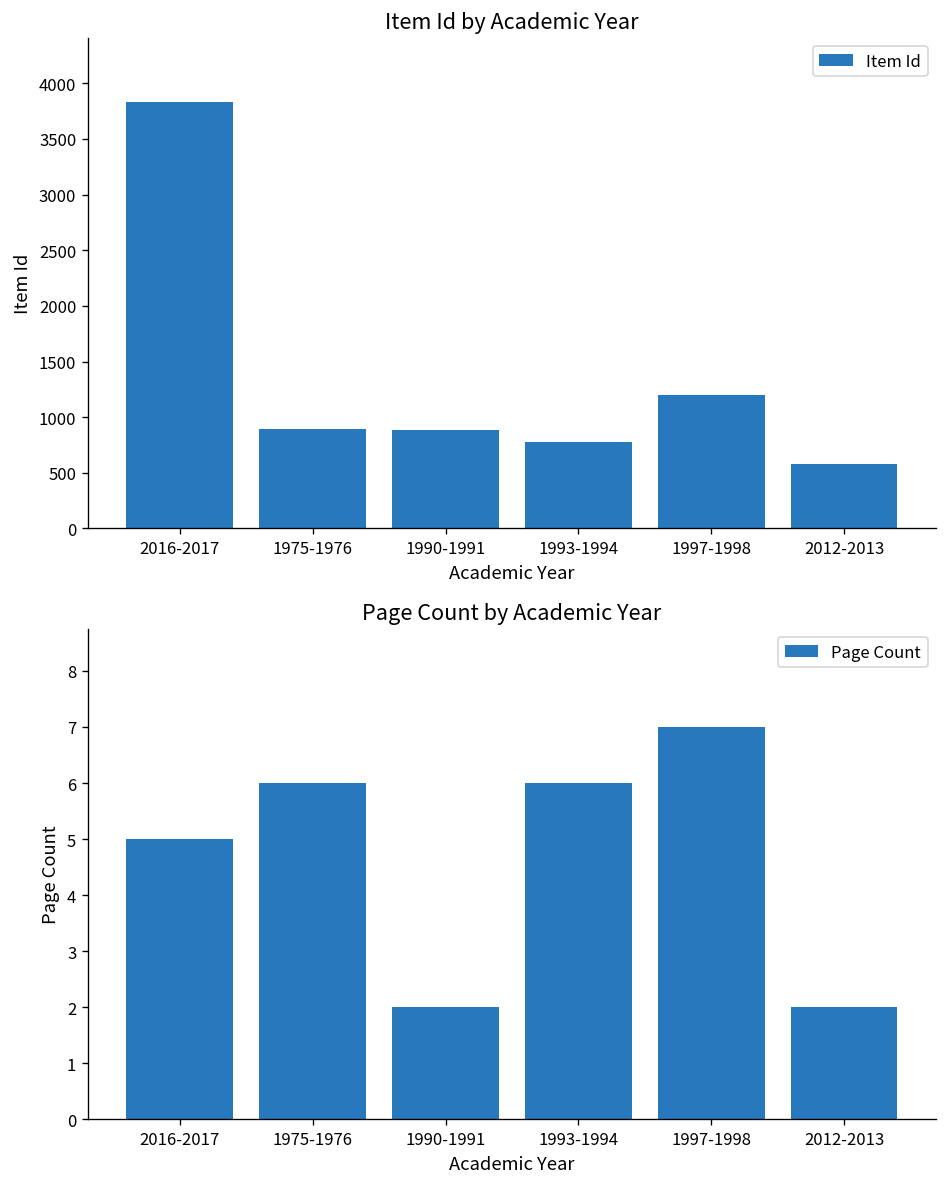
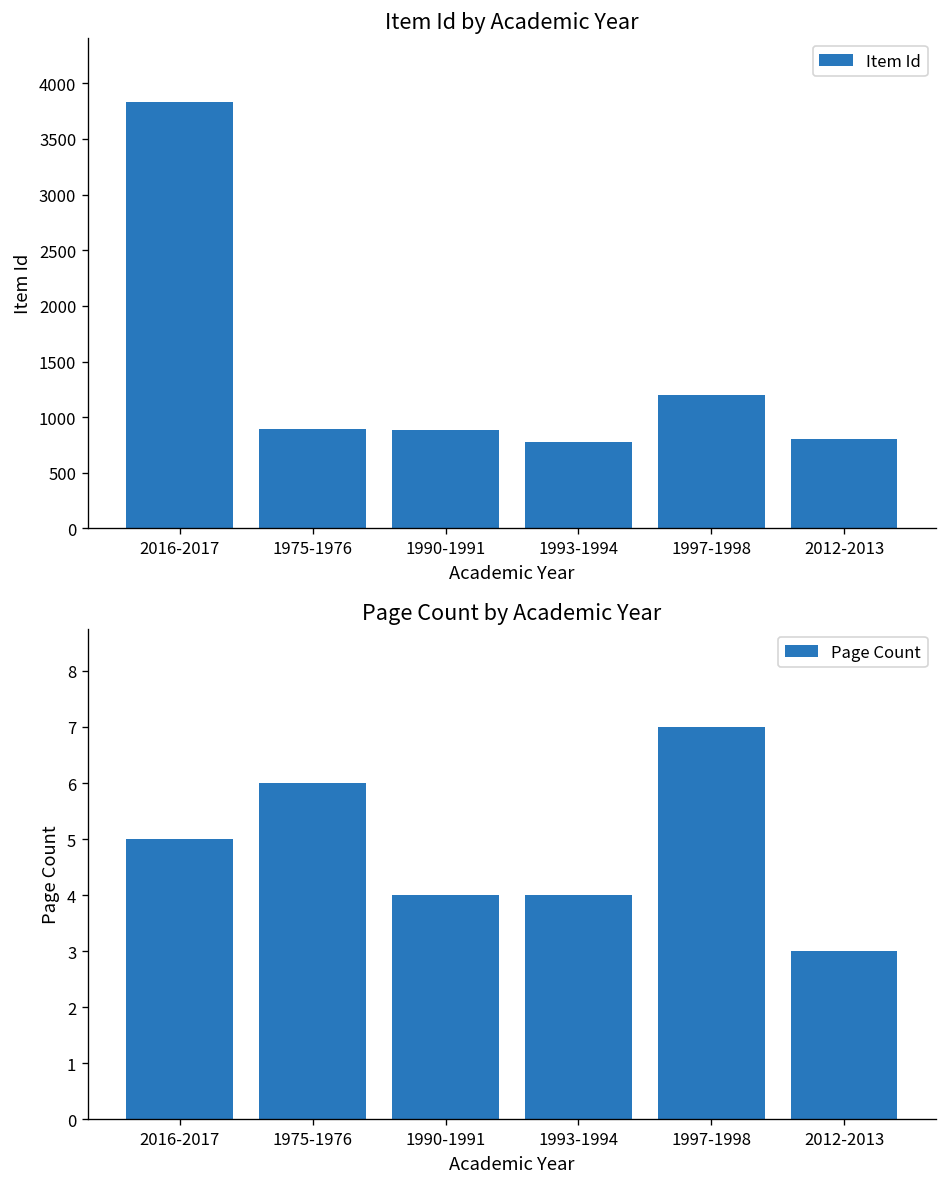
Item Id by Academic Year, 2012-2013: 600 -> 800
Page Count by Academic Year, 1990-1991: 2 -> 4
Page Count by Academic Year, 1993-1994: 6 -> 4
Page Count by Academic Year, 2012-2013: 2 -> 3
